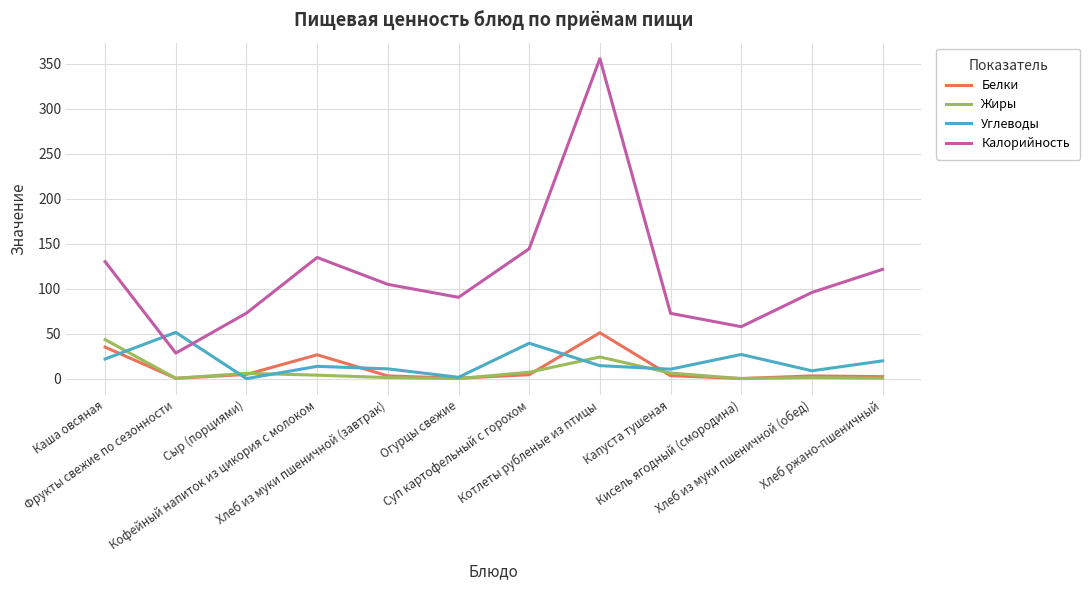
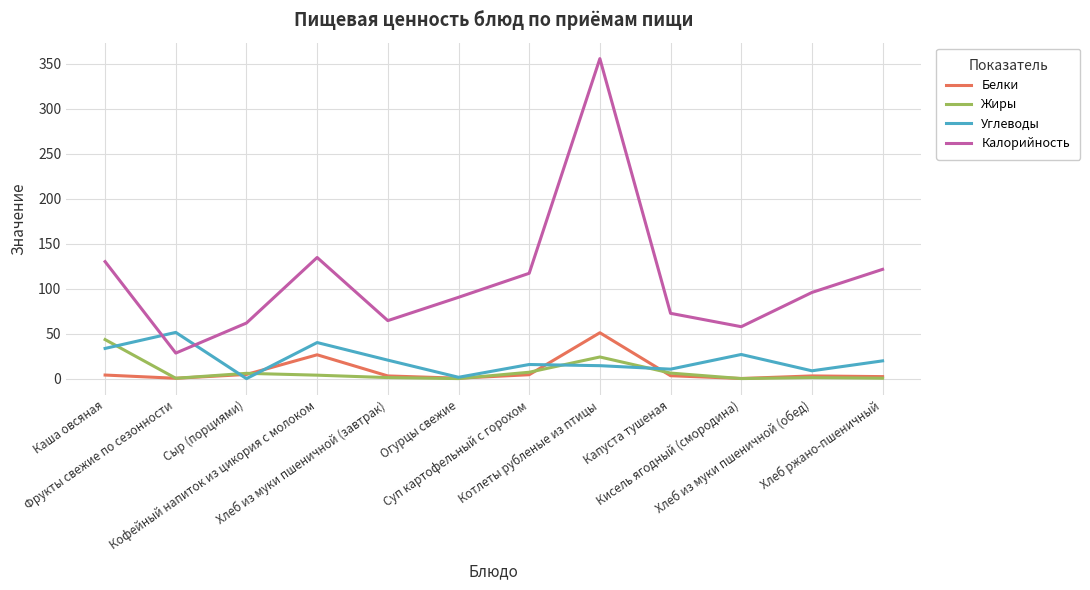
Белки, Каша овсяная: 40 -> 0
Углеводы, Каша овсяная: 20 -> 30
Калорийность, Сыр (порциями): 70 -> 60
Углеводы, Кофейный напиток из цикория с молоком: 10 -> 40
Углеводы, Хлеб из муки пшеничной (завтрак): 10 -> 20
Калорийность, Хлеб из муки пшеничной (завтрак): 100 -> 60
Углеводы, Суп картофельный с горохом: 40 -> 20
Калорийность, Суп картофельный с горохом: 140 -> 120
